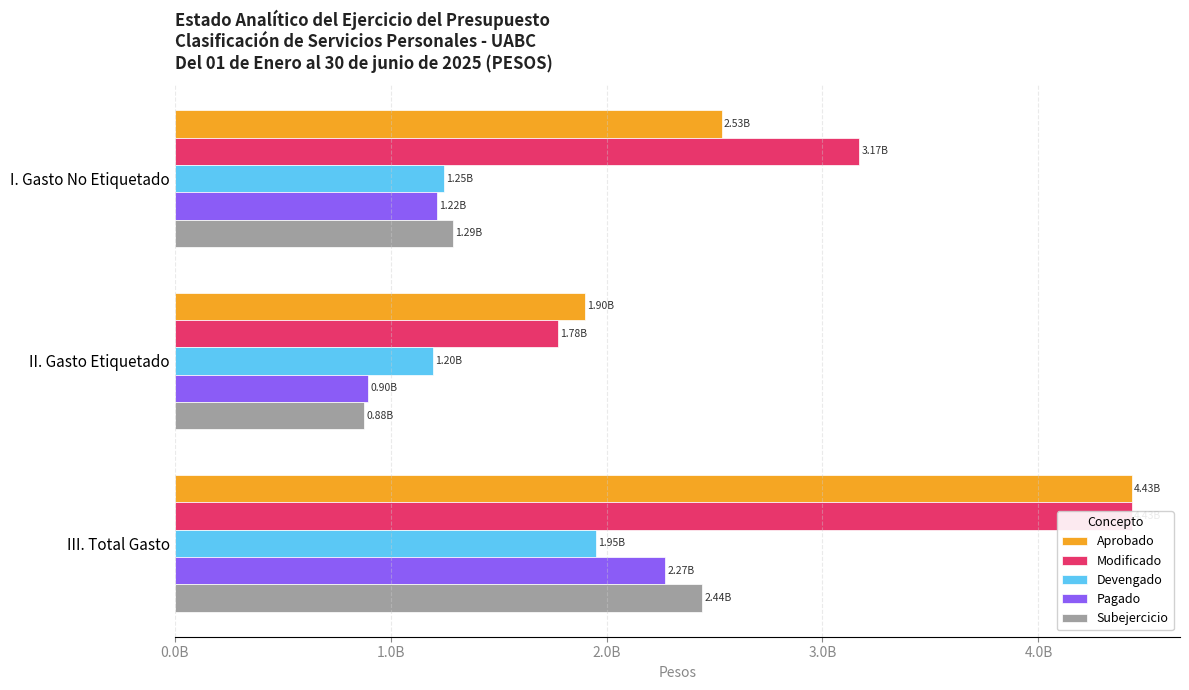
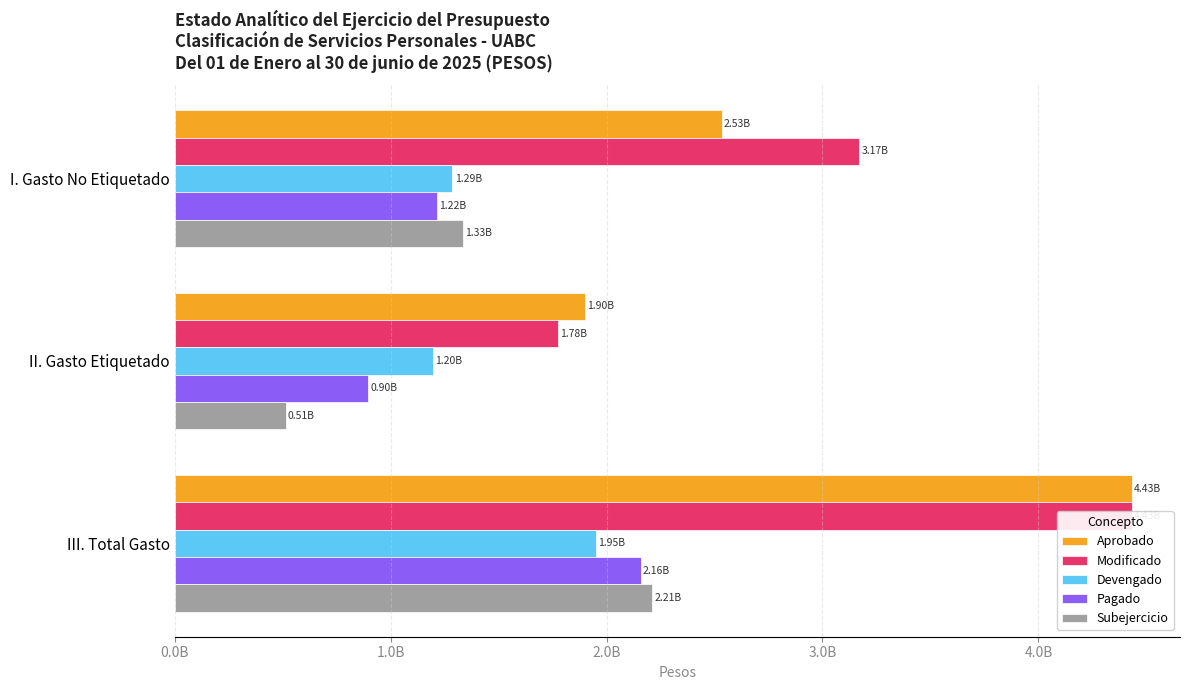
Devengado, I. Gasto No Etiquetado: 1.25B -> 1.29B
Subejercicio, I. Gasto No Etiquetado: 1.29B -> 1.33B
Subejercicio, II. Gasto Etiquetado: 0.88B -> 0.51B
Pagado, III. Total Gasto: 2.27B -> 2.16B
Subejercicio, III. Total Gasto: 2.44B -> 2.21B
